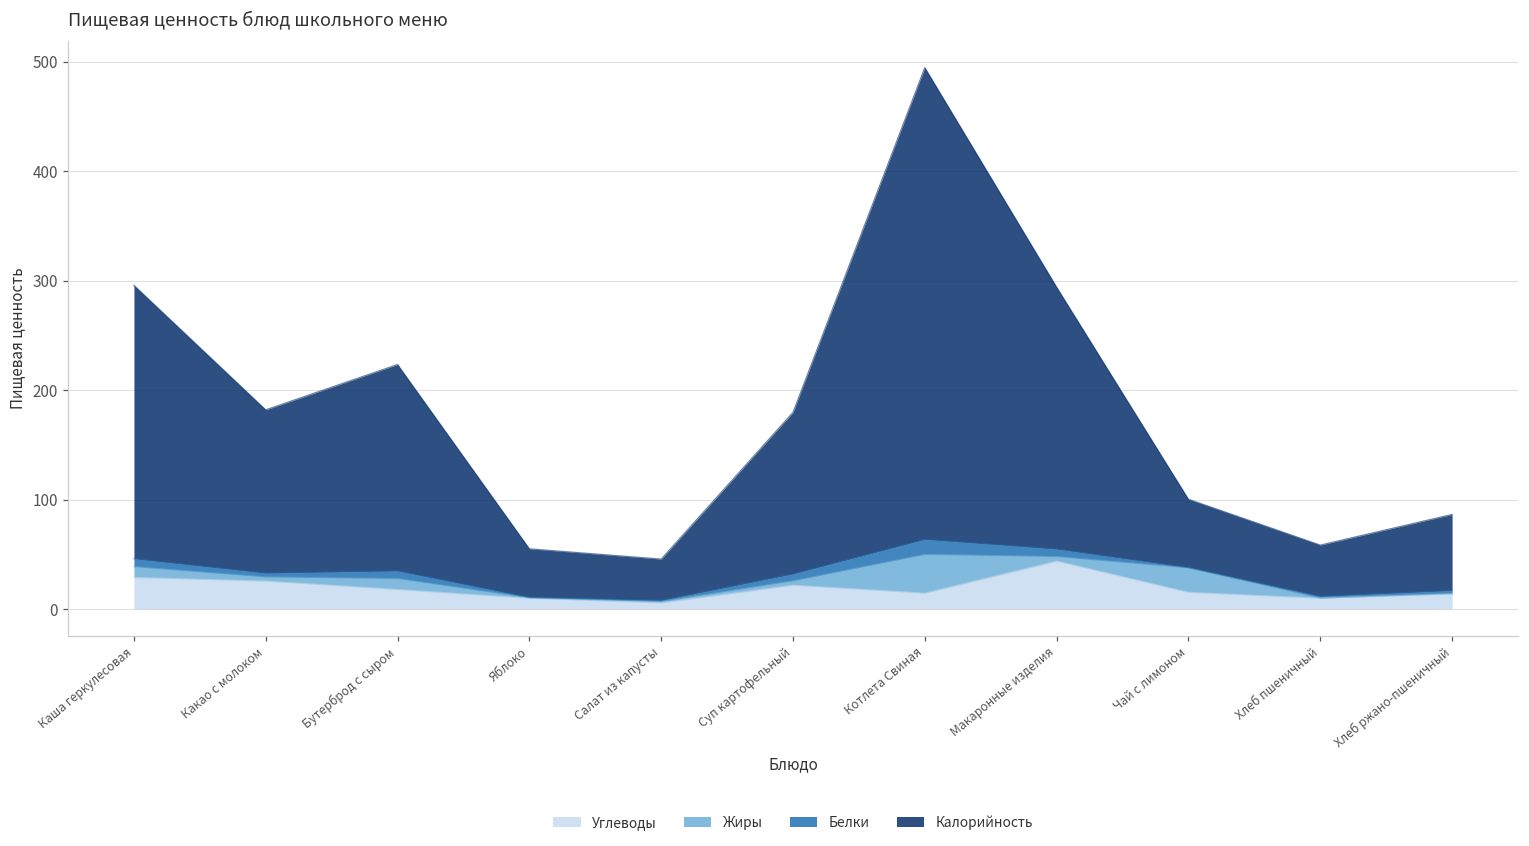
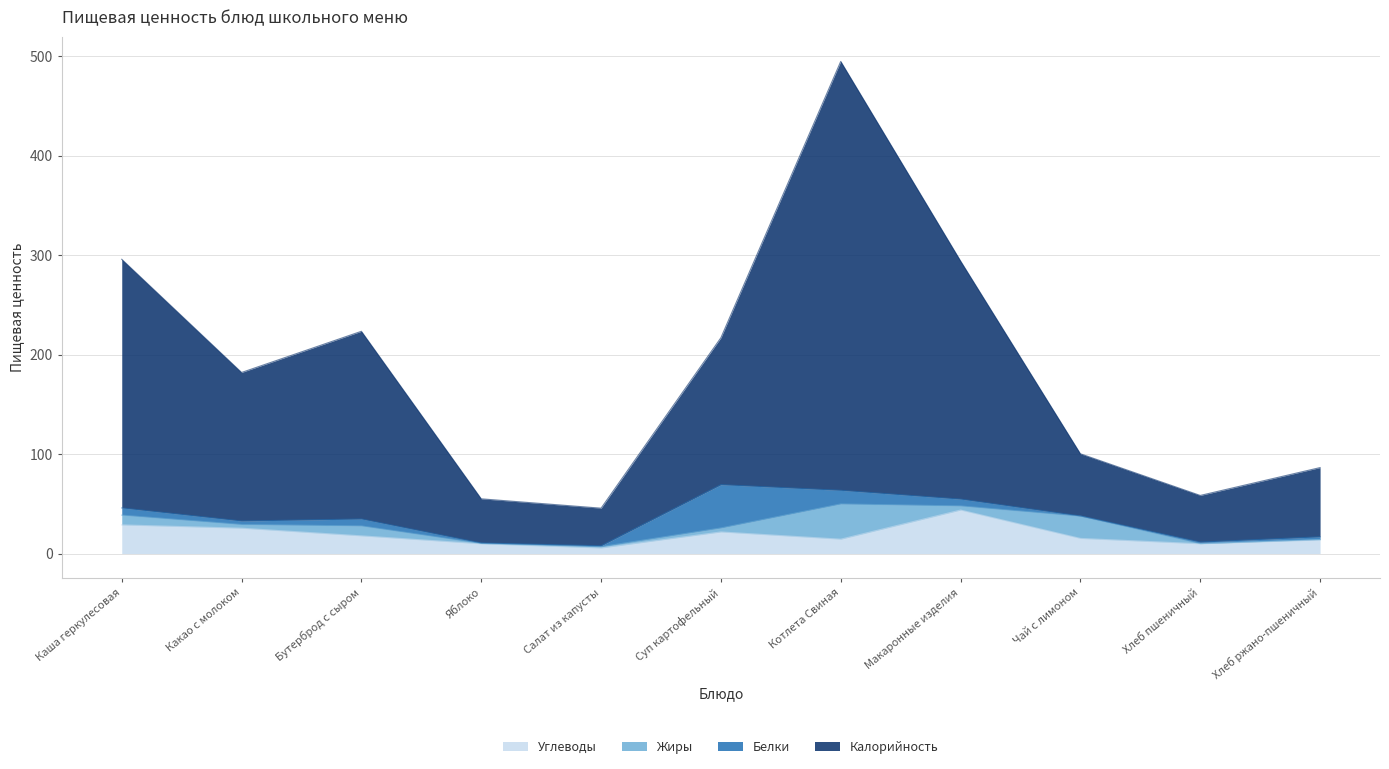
Белки, Суп картофельный: 10 -> 40
